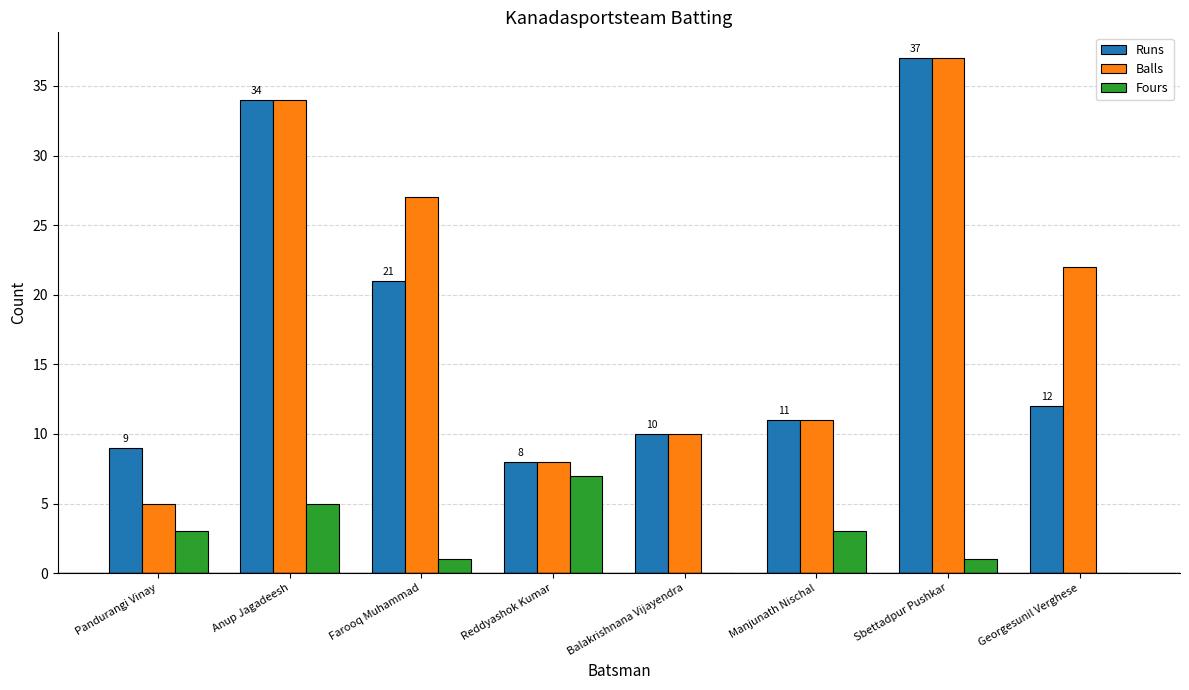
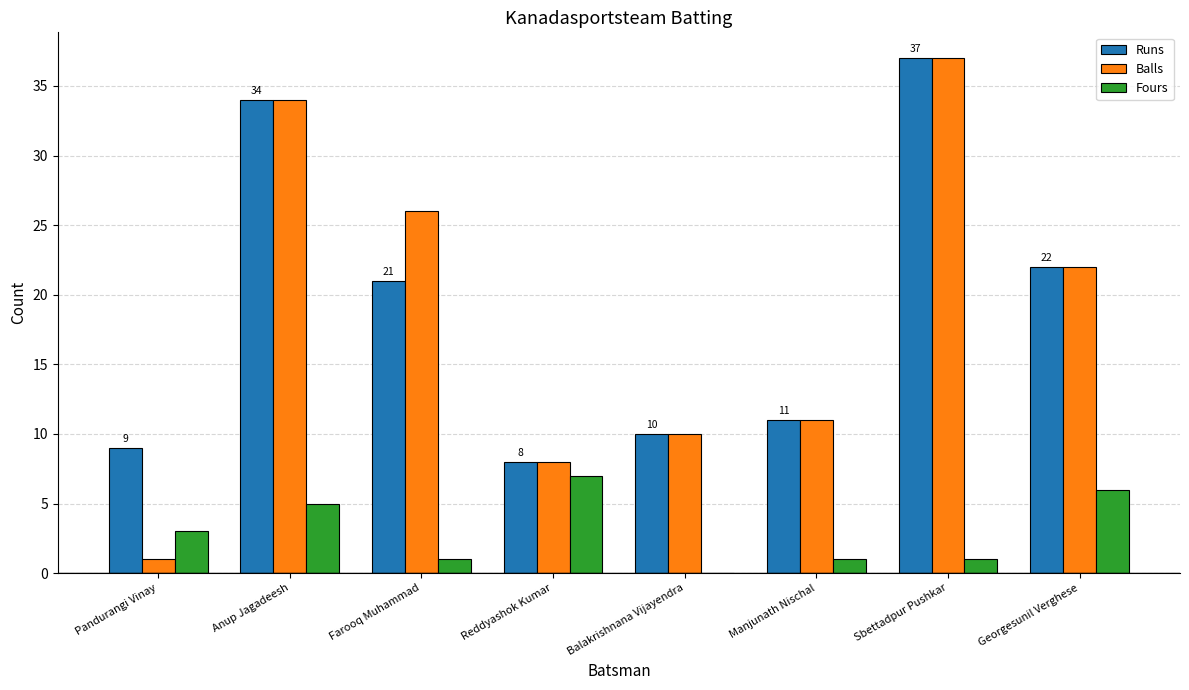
Balls, Pandurangi Vinay: 5 -> 1
Balls, Farooq Muhammad: 27 -> 26
Fours, Manjunath Nischal: 3 -> 1
Runs, Georgesunil Verghese: 12 -> 22
Fours, Georgesunil Verghese: 0 -> 6
